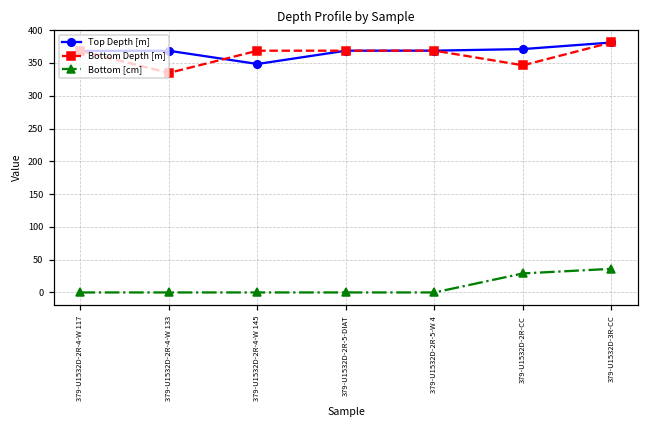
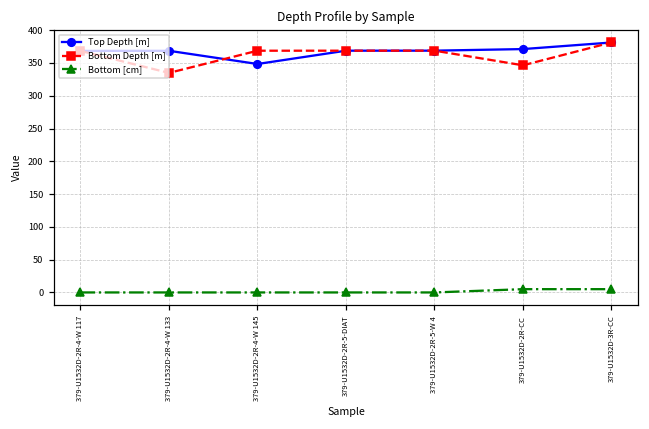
Bottom [cm], 379-U1532D-2R-CC: 30 -> 10
Bottom [cm], 379-U1532D-3R-CC: 40 -> 10
